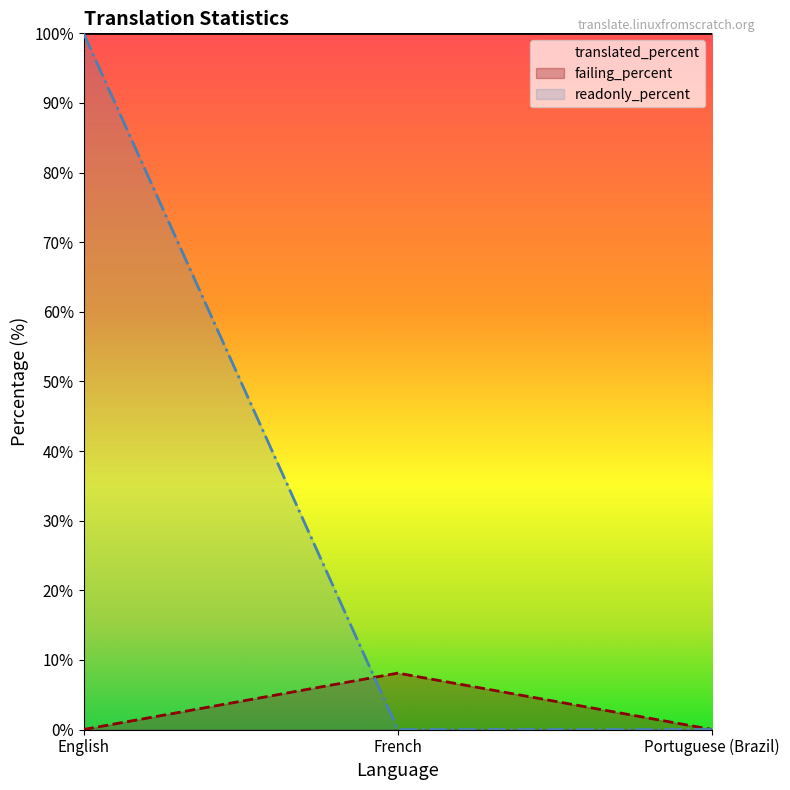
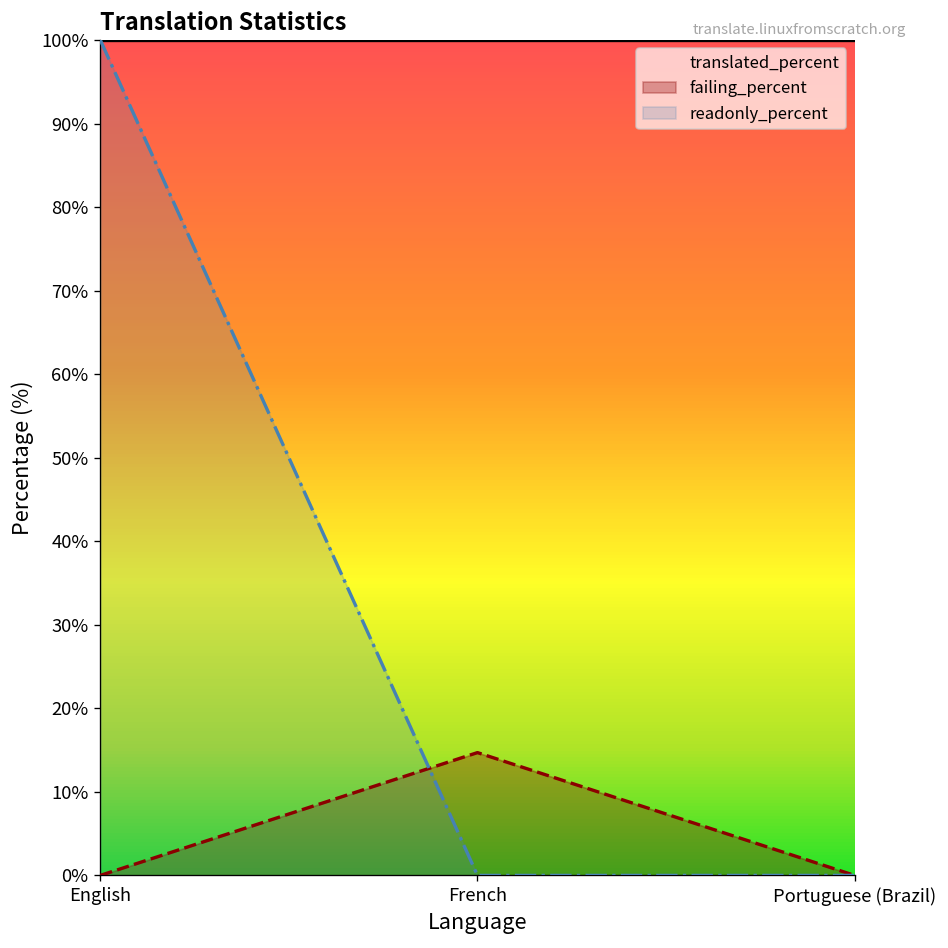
failing_percent, French: 8% -> 15%
